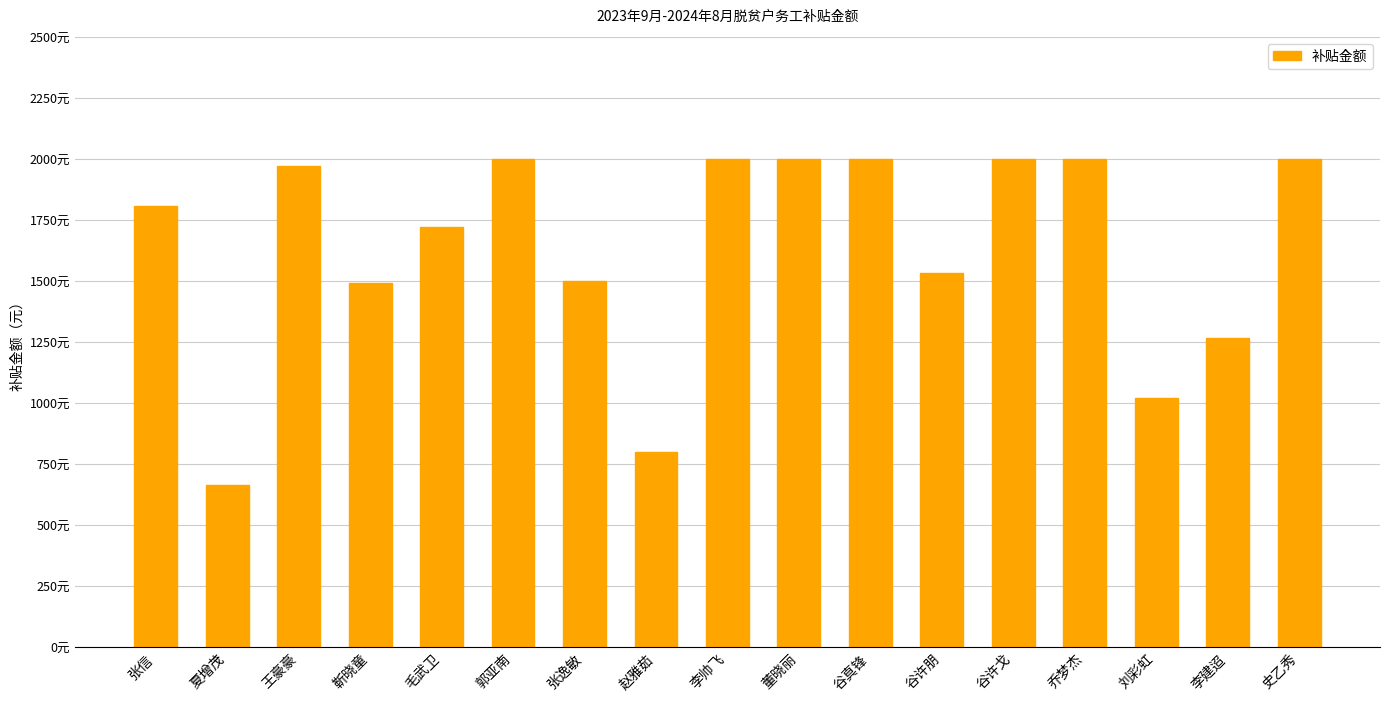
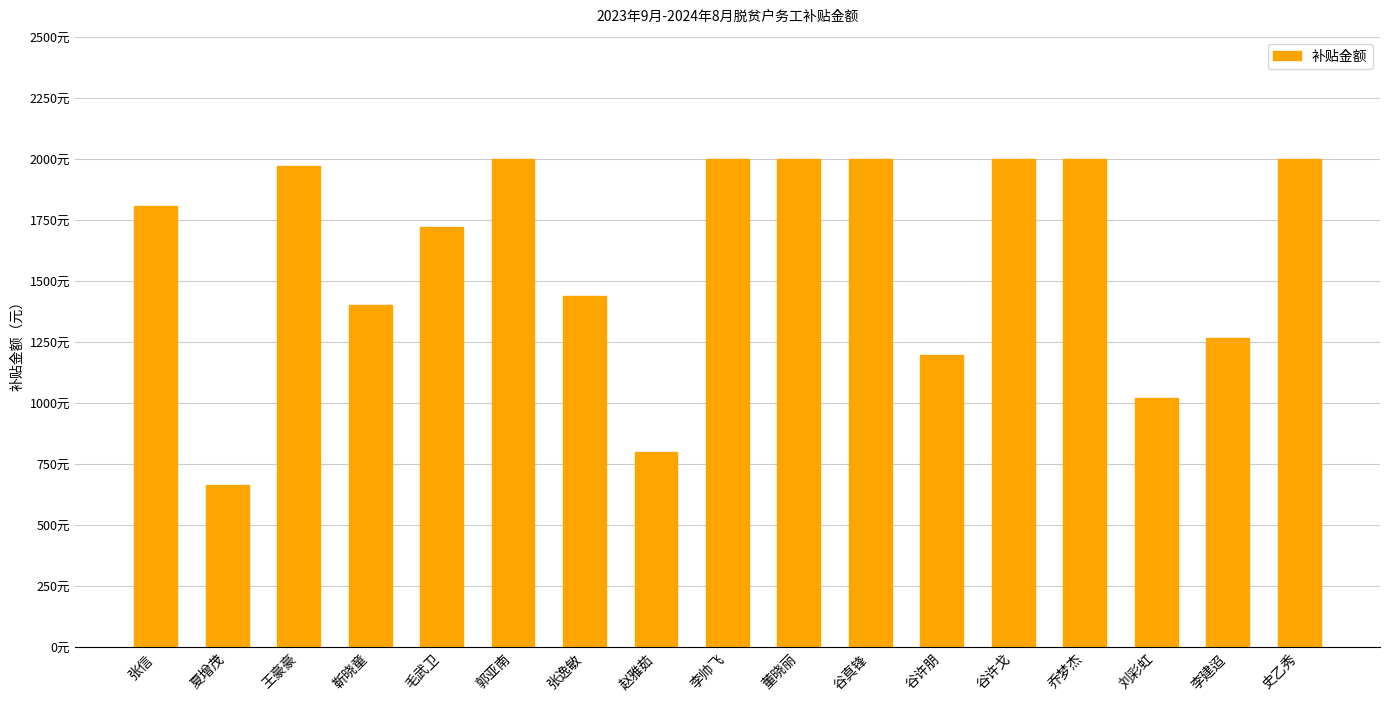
靳晓童: 1490元 -> 1400元
张逸敏: 1500元 -> 1440元
谷许朋: 1530元 -> 1200元
